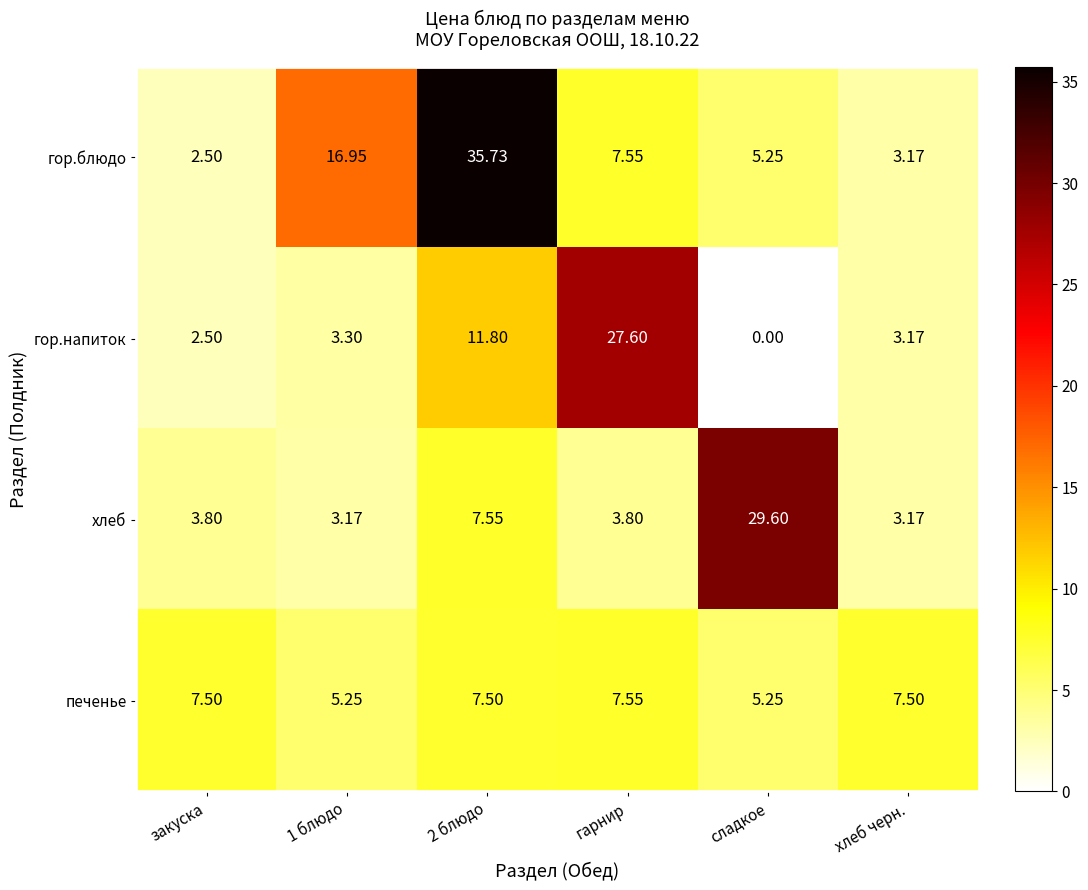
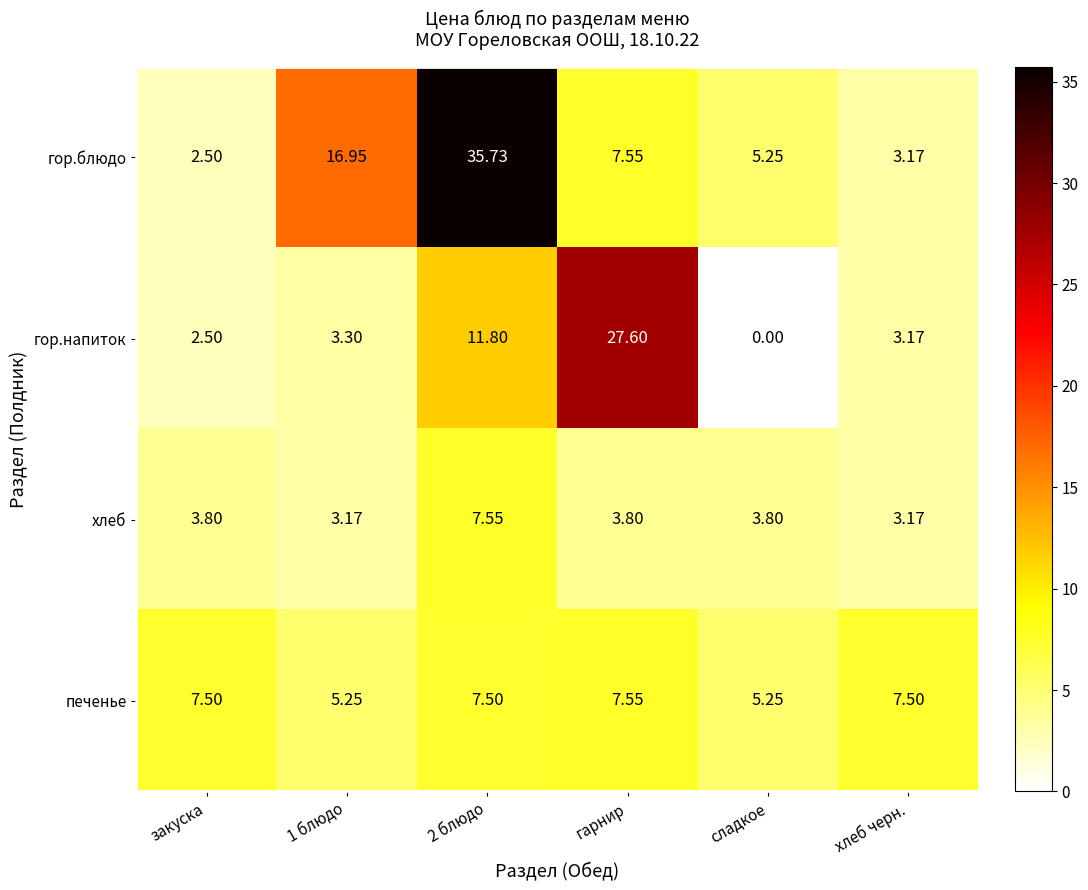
хлеб, сладкое: 29.60 -> 3.80
